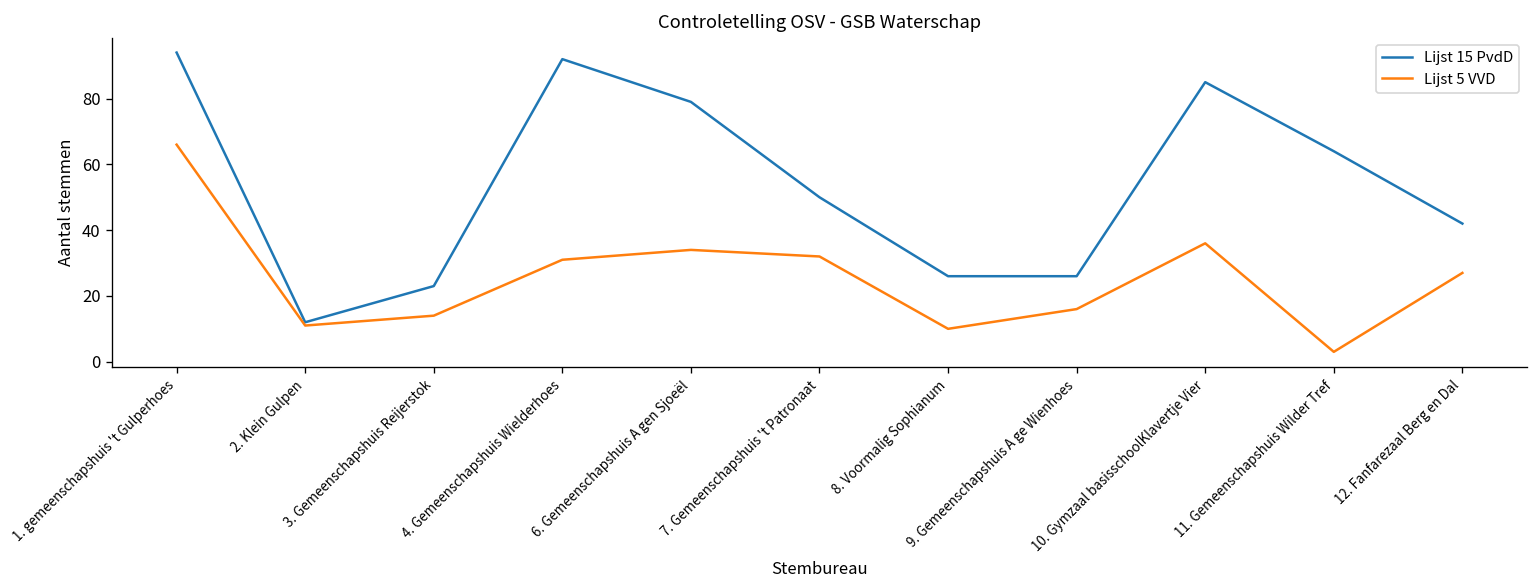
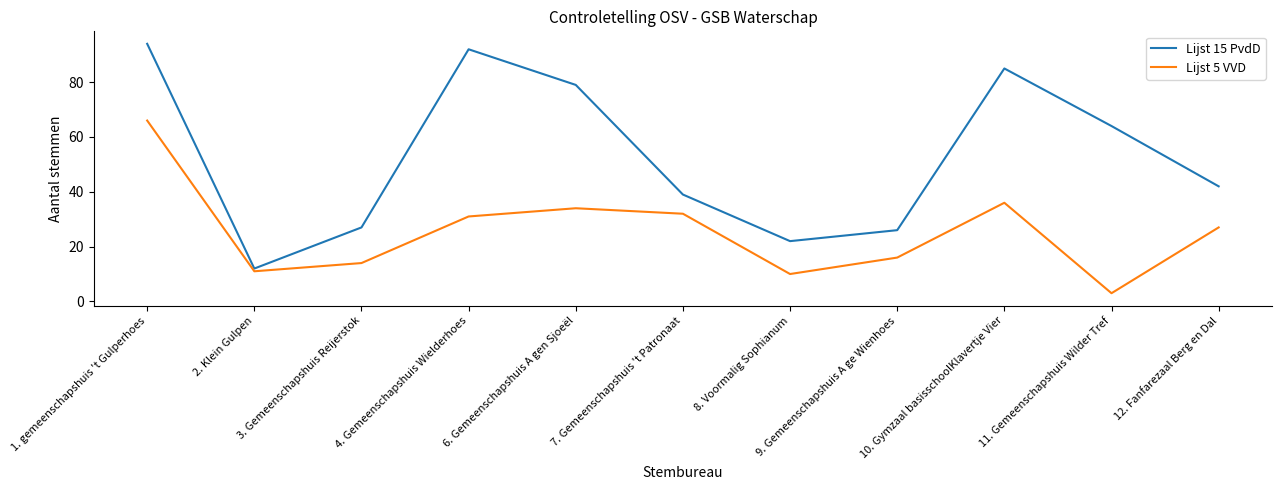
Lijst 15 PvdD, 3. Gemeenschapshuis Reijerstok: 23 -> 27
Lijst 15 PvdD, 7. Gemeenschapshuis 't Patronaat: 50 -> 39
Lijst 15 PvdD, 8. Voormalig Sophianum: 26 -> 22
